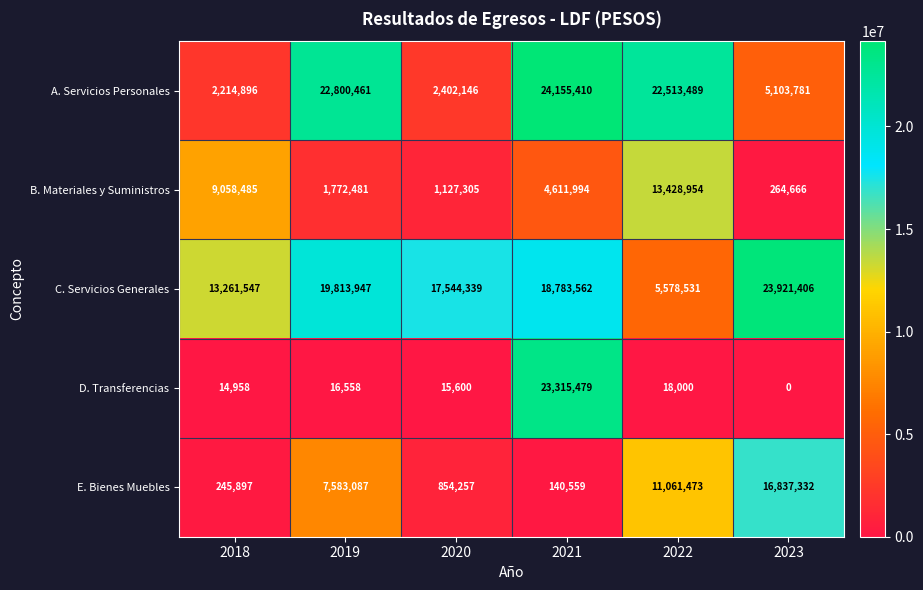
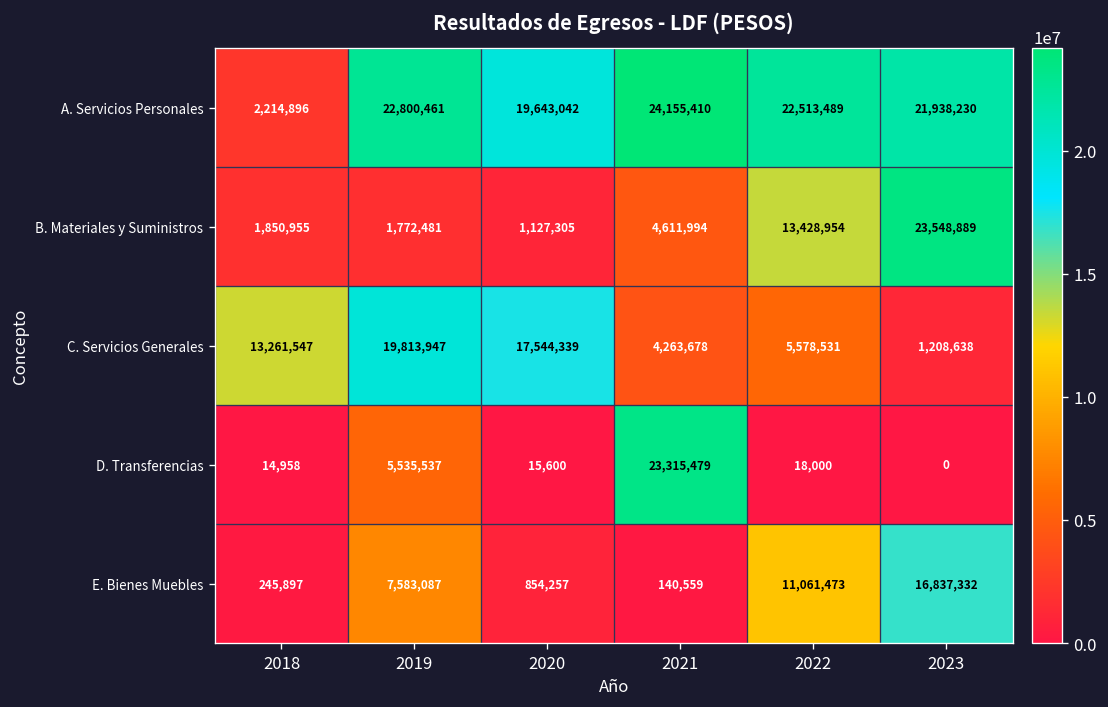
A. Servicios Personales, 2020: 2,402,146 -> 19,643,042
A. Servicios Personales, 2023: 5,103,781 -> 21,938,230
B. Materiales y Suministros, 2018: 9,058,485 -> 1,850,955
B. Materiales y Suministros, 2023: 264,666 -> 23,548,889
C. Servicios Generales, 2021: 18,783,562 -> 4,263,678
C. Servicios Generales, 2023: 23,921,406 -> 1,208,638
D. Transferencias, 2019: 16,558 -> 5,535,537
